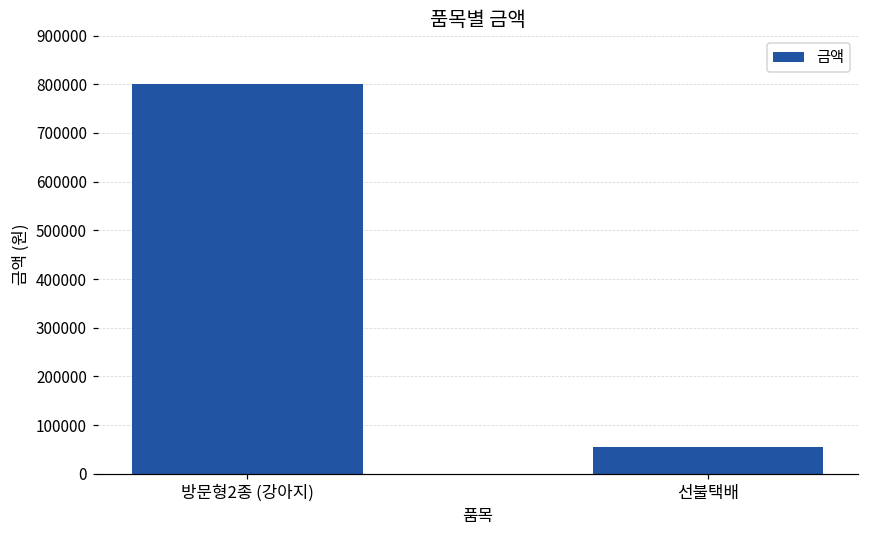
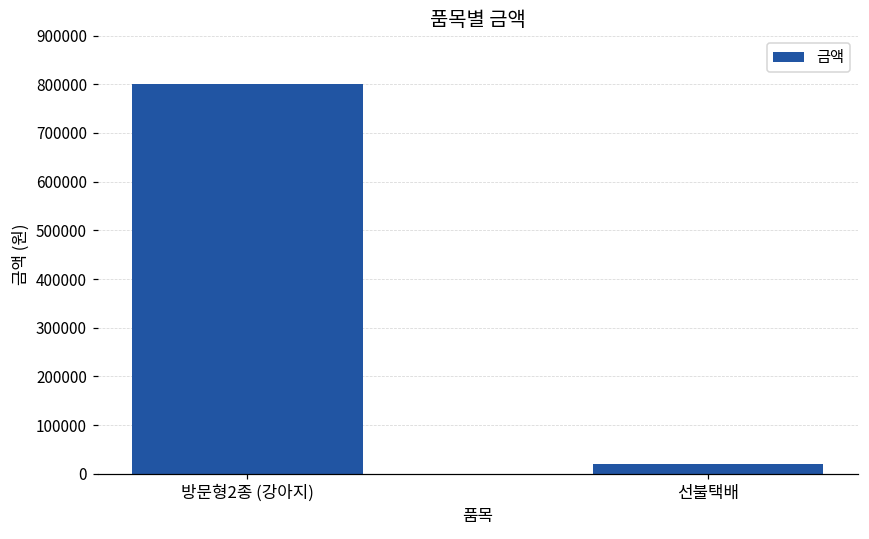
선불택배: 50000 -> 20000
